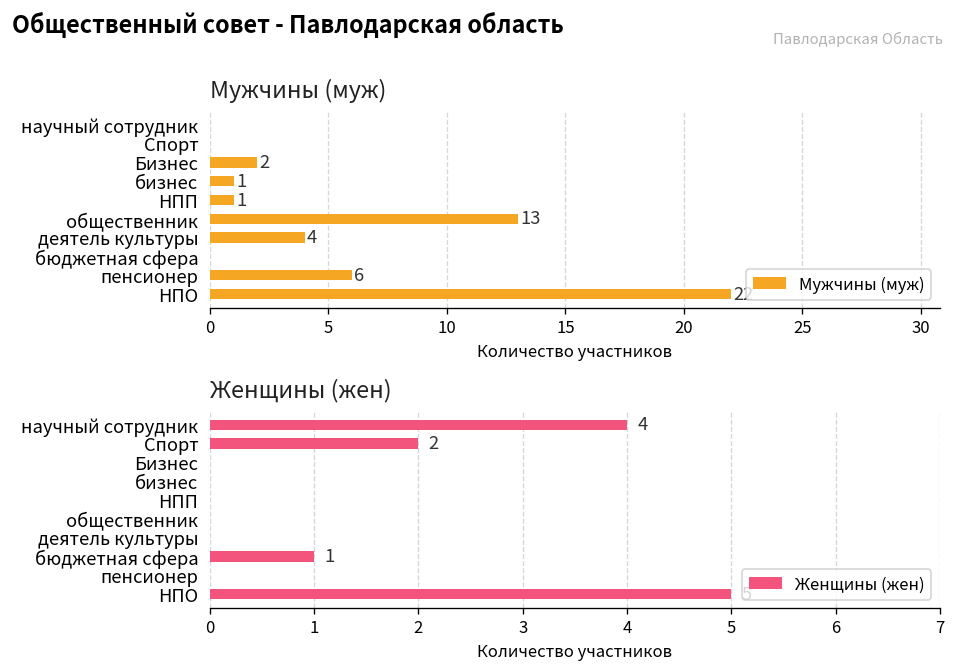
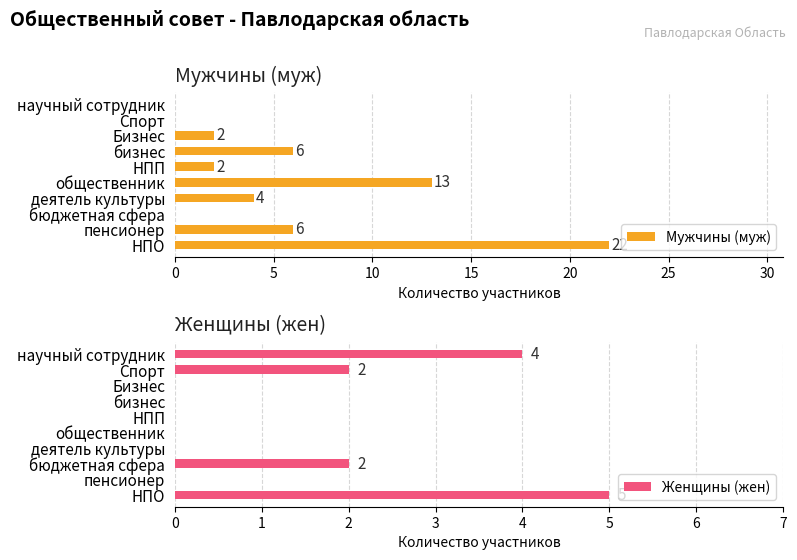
Мужчины (муж), бизнес: 1 -> 6
Мужчины (муж), НПП: 1 -> 2
Женщины (жен), бюджетная сфера: 1 -> 2
